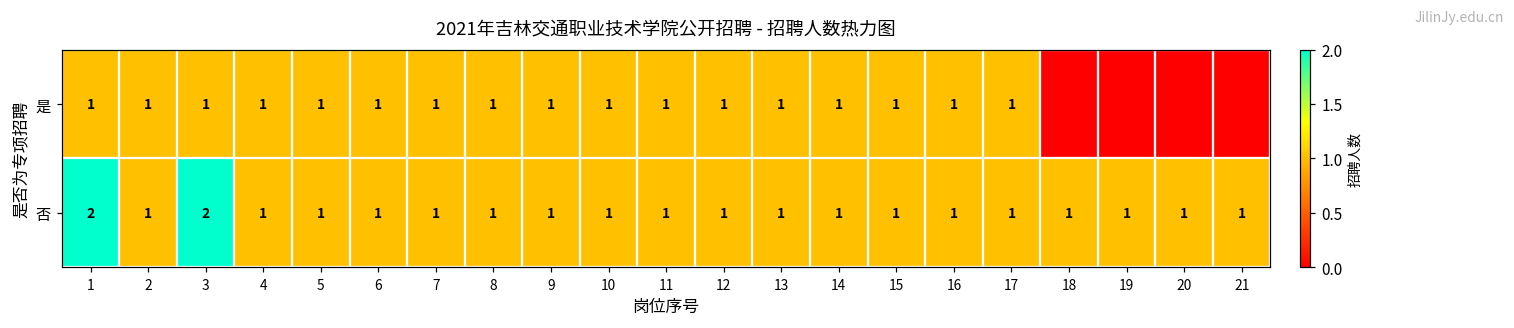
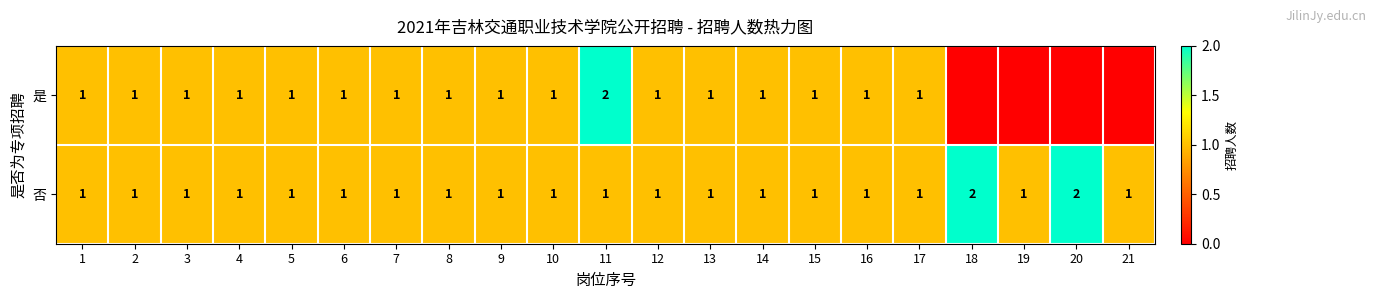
是, 11: 1 -> 2
否, 1: 2 -> 1
否, 3: 2 -> 1
否, 18: 1 -> 2
否, 20: 1 -> 2
